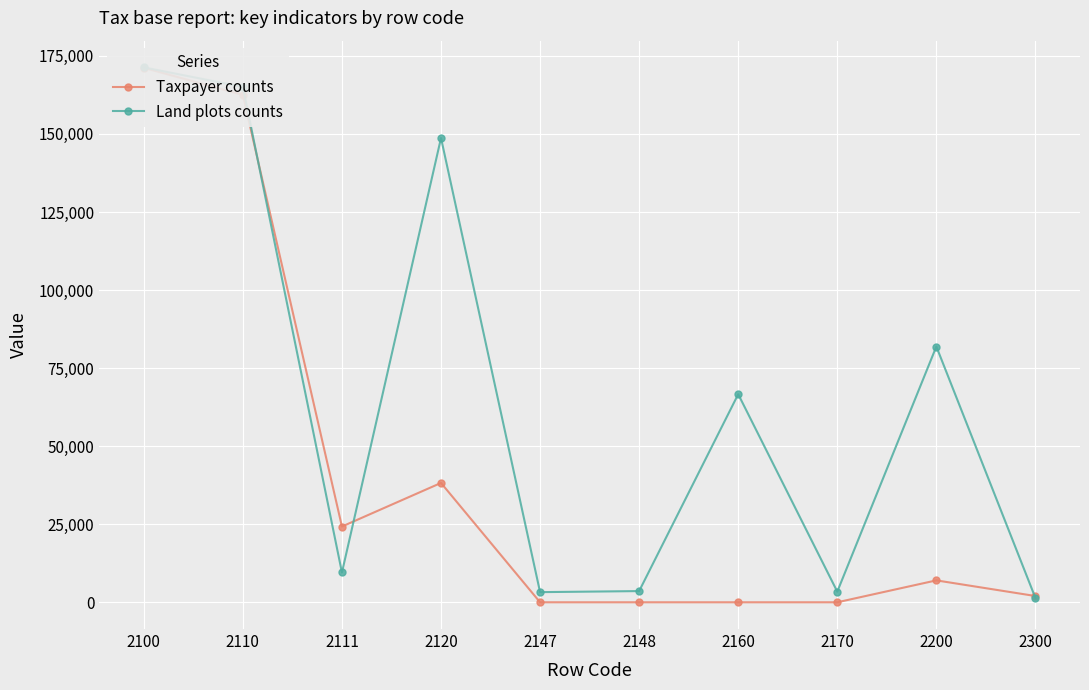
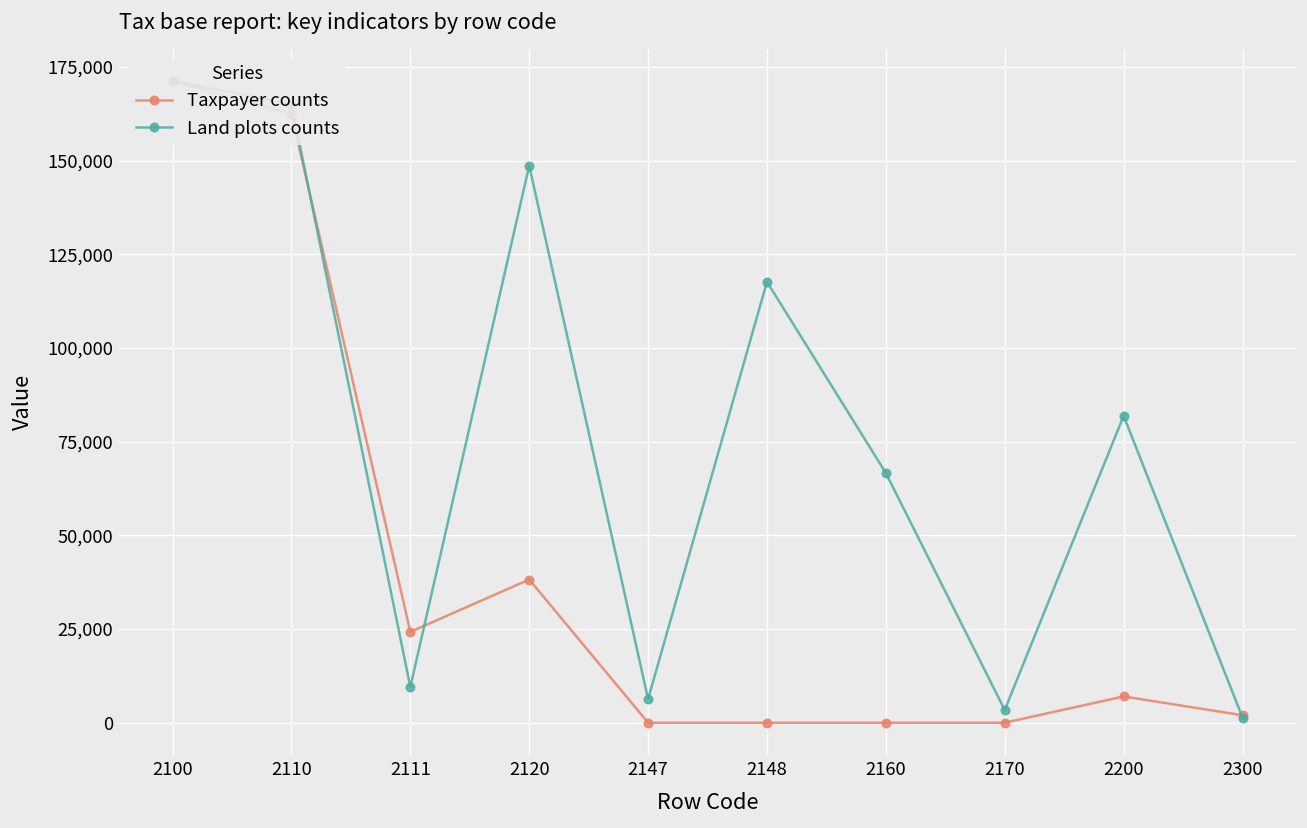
Land plots counts, 2147: 3,000 -> 6,000
Land plots counts, 2148: 4,000 -> 118,000
